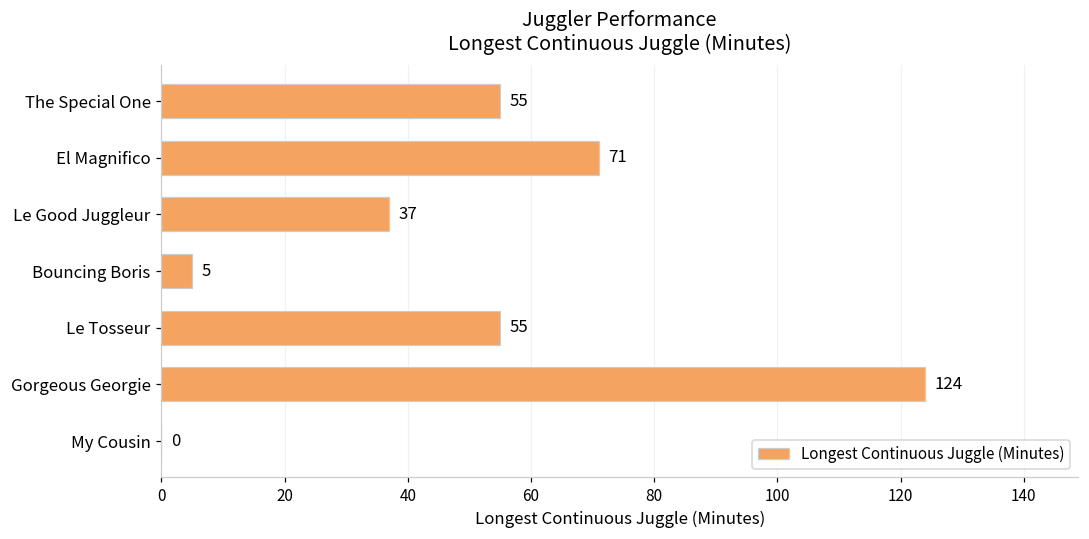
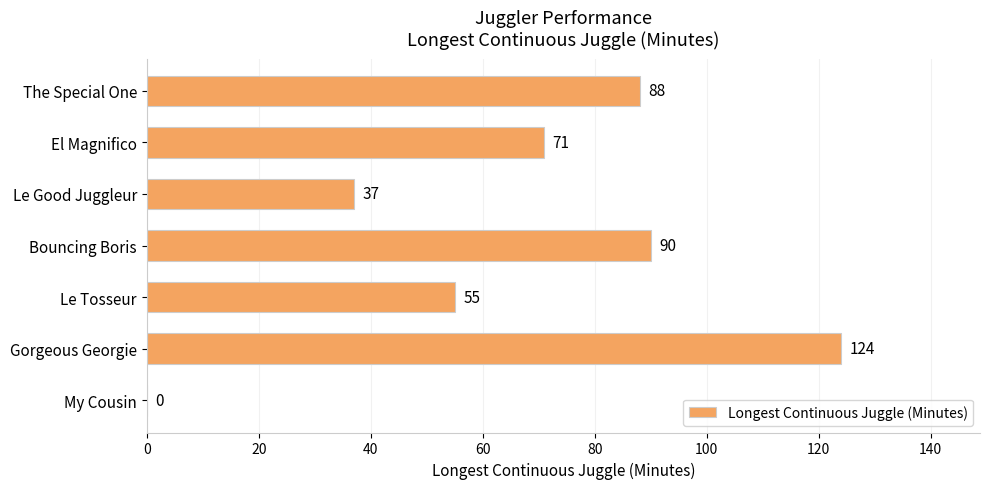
The Special One: 55 -> 88
Bouncing Boris: 5 -> 90
